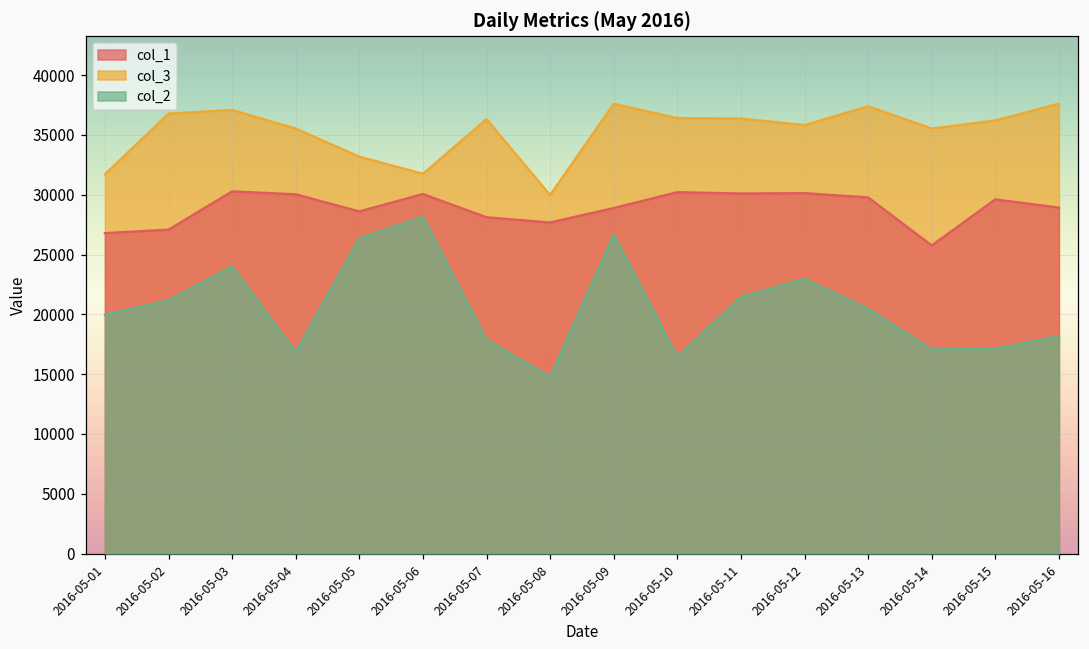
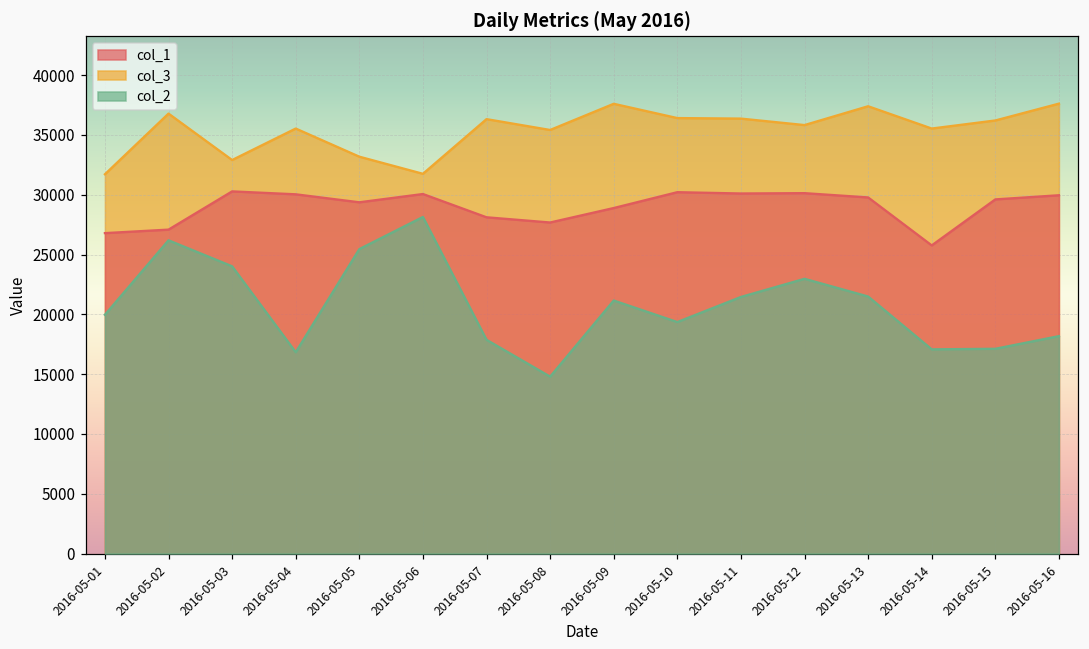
col_2, 2016-05-02: 21200 -> 26200
col_3, 2016-05-03: 37100 -> 32900
col_1, 2016-05-05: 28600 -> 29400
col_2, 2016-05-05: 26400 -> 25500
col_3, 2016-05-08: 30000 -> 35400
col_2, 2016-05-09: 26700 -> 21200
col_2, 2016-05-10: 16400 -> 19400
col_2, 2016-05-13: 20500 -> 21500
col_1, 2016-05-16: 28900 -> 30000
